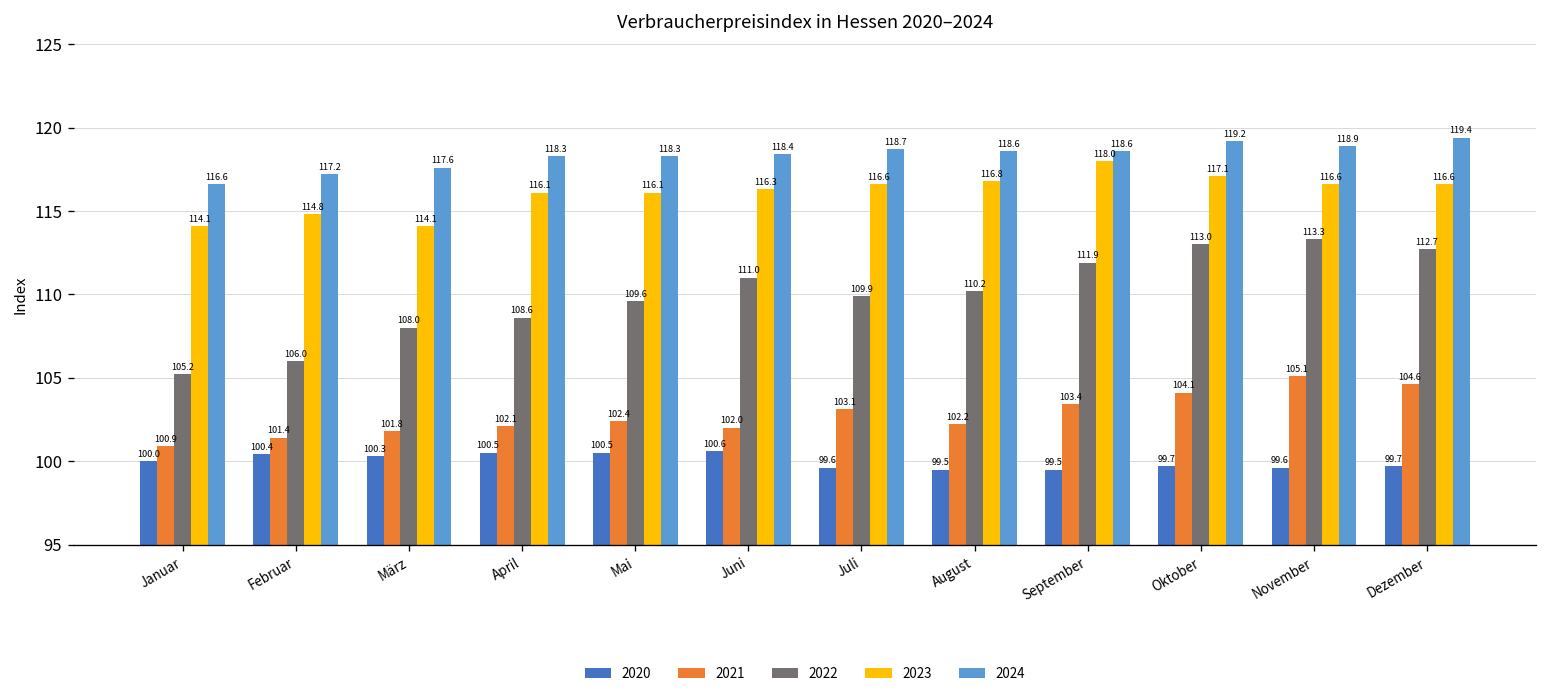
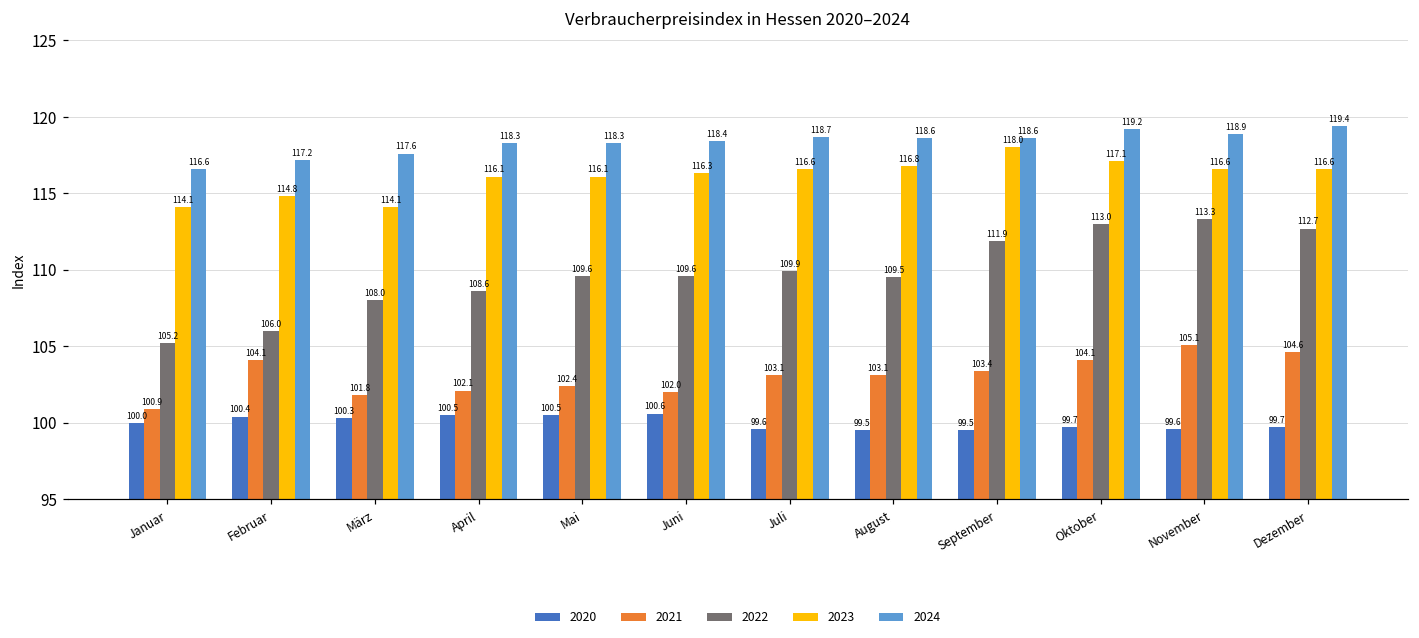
2021, Februar: 101.4 -> 104.1
2022, Juni: 111.0 -> 109.6
2021, August: 102.2 -> 103.1
2022, August: 110.2 -> 109.5
